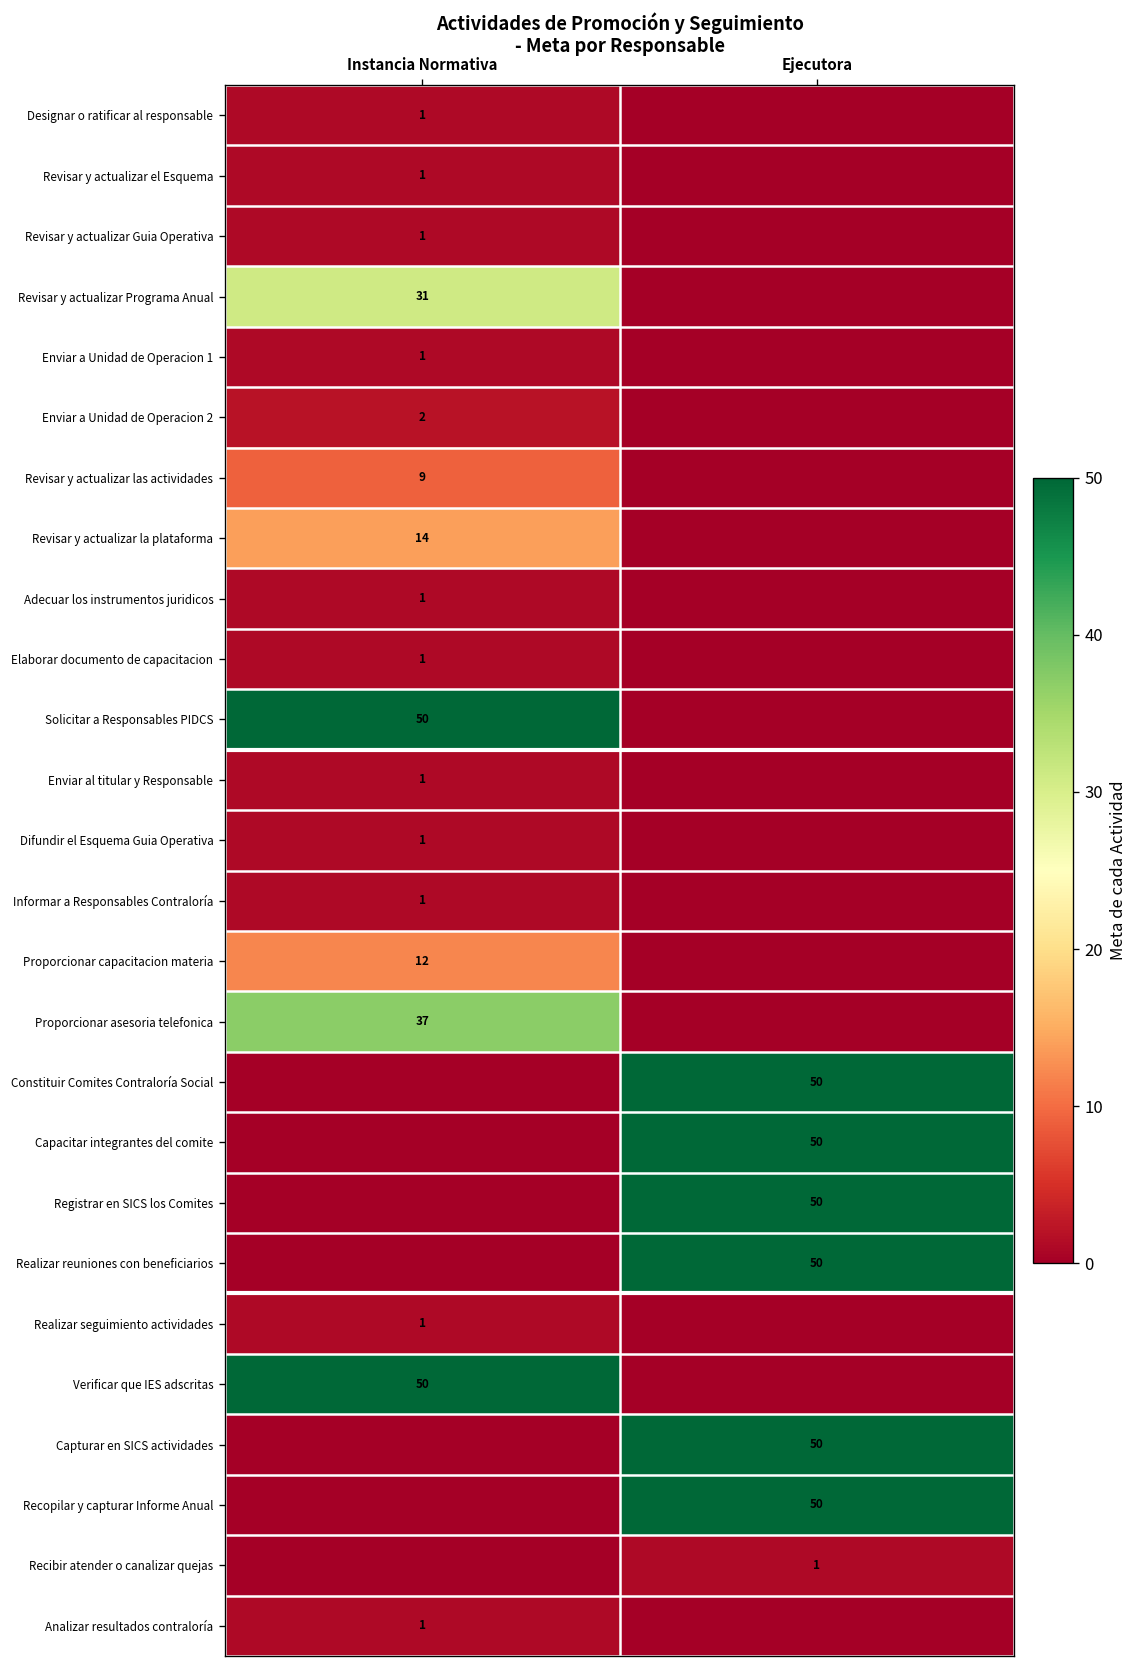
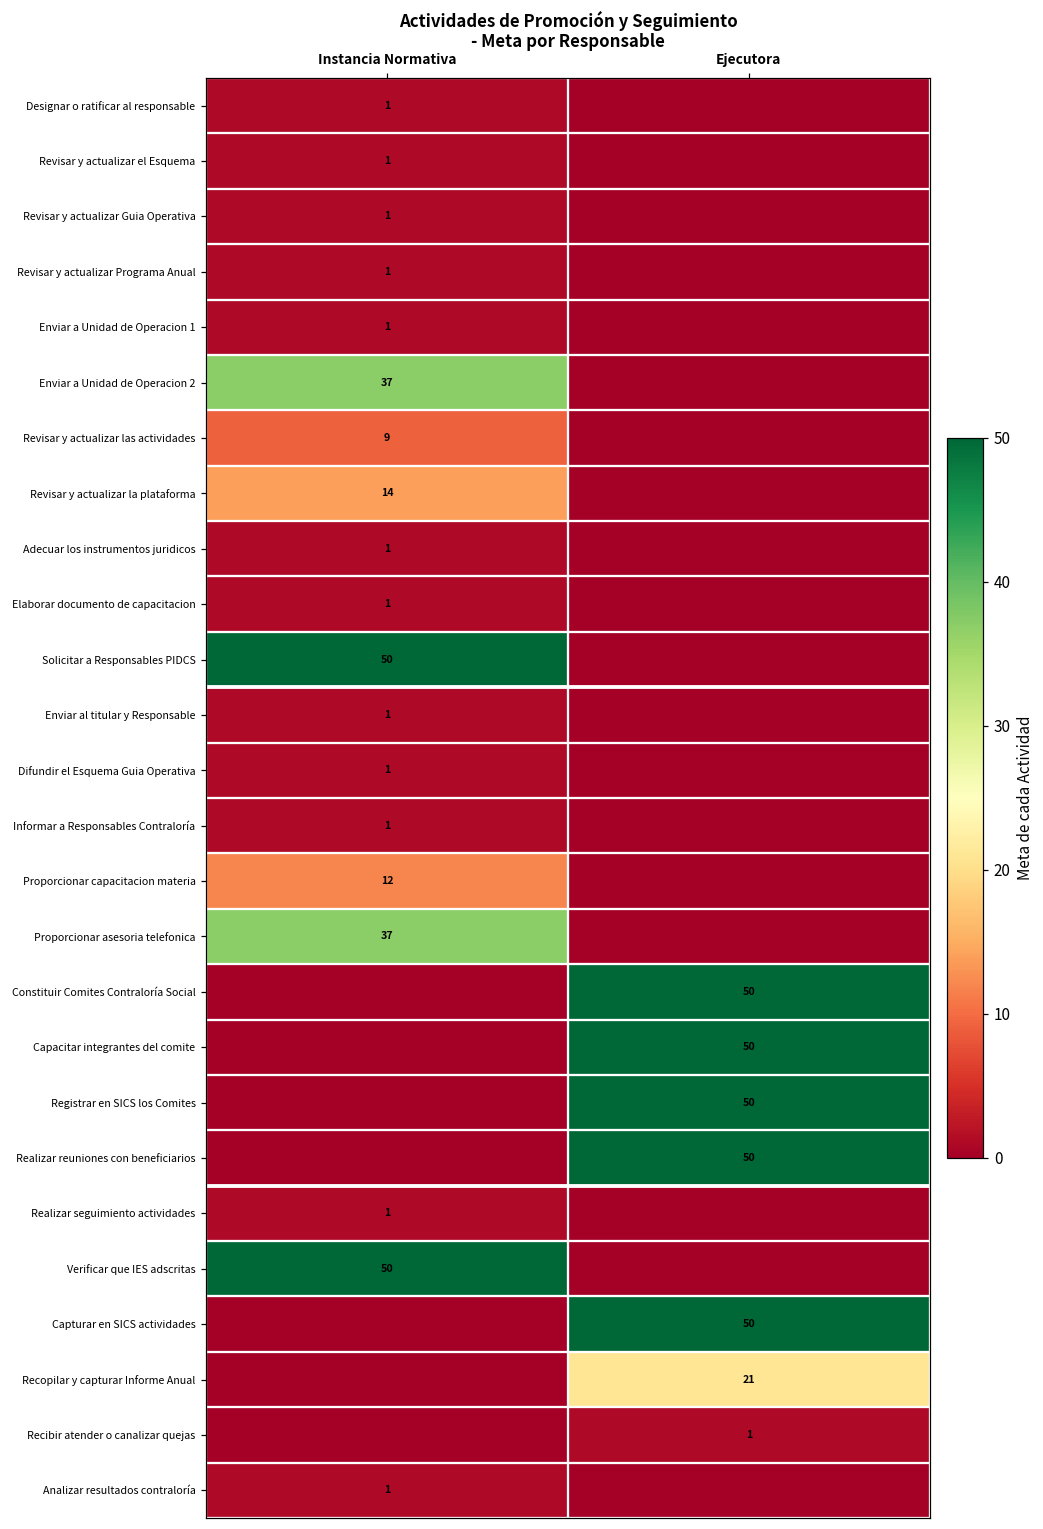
Revisar y actualizar Programa Anual, Instancia Normativa: 31 -> 1
Enviar a Unidad de Operacion 2, Instancia Normativa: 2 -> 37
Recopilar y capturar Informe Anual, Ejecutora: 50 -> 21
